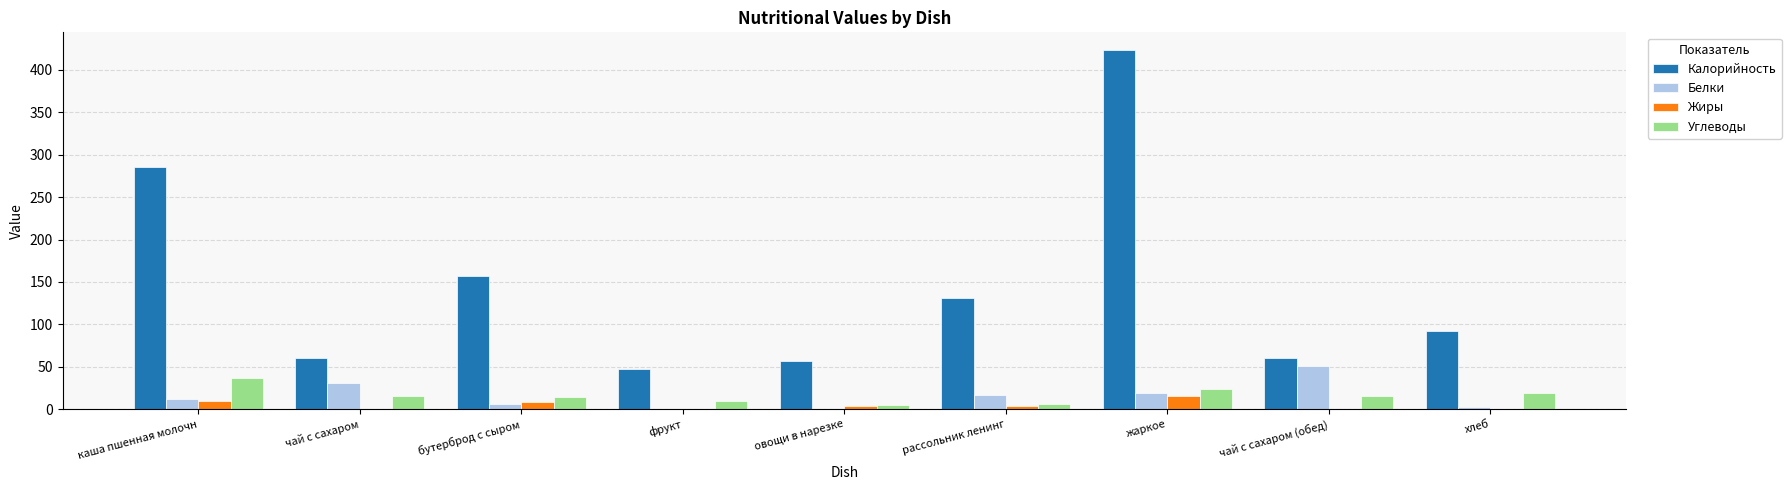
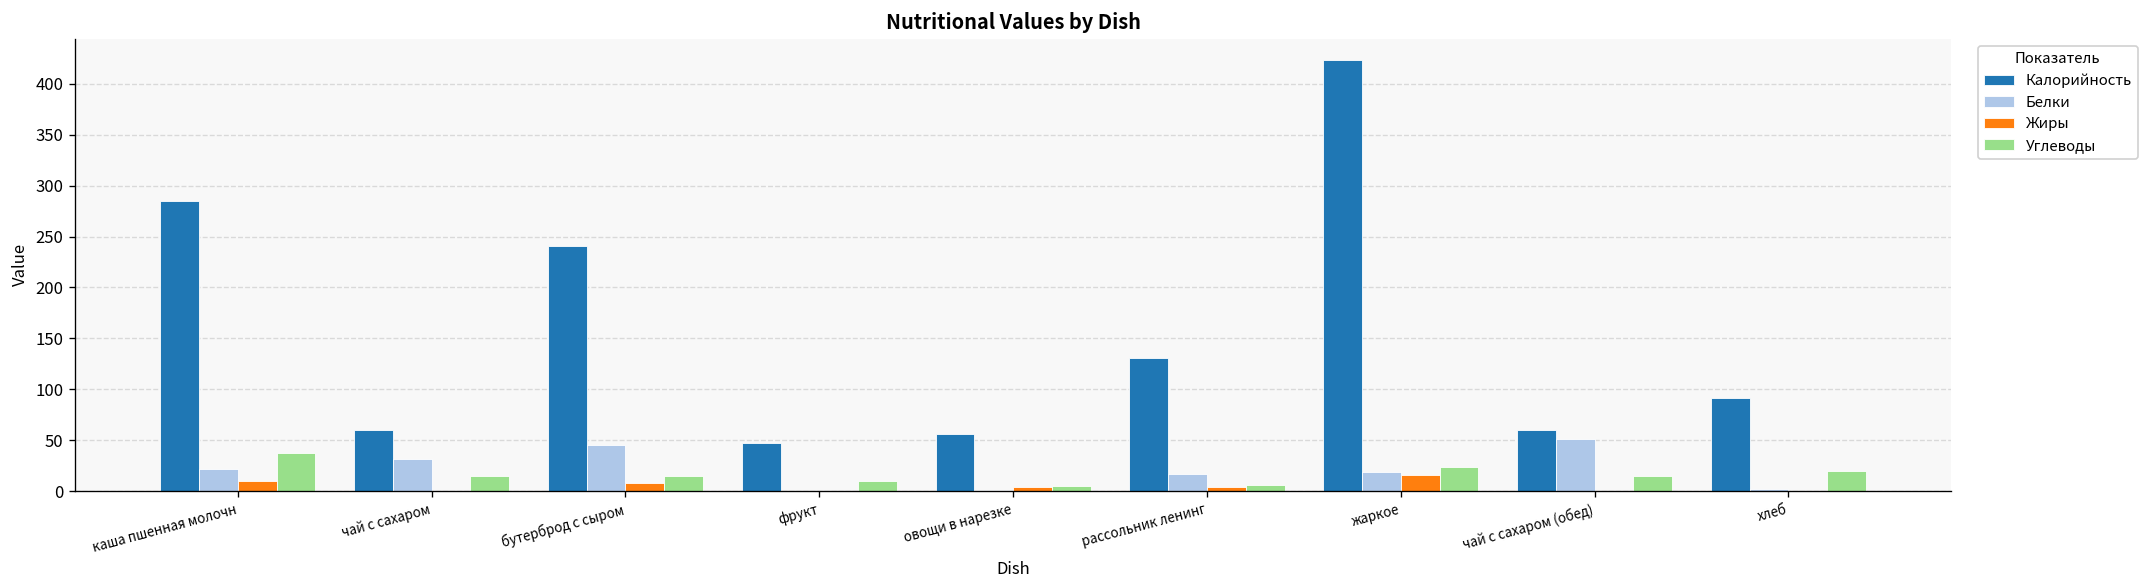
Белки, каша пшенная молочн: 10 -> 20
Калорийность, бутерброд с сыром: 160 -> 240
Белки, бутерброд с сыром: 10 -> 50
